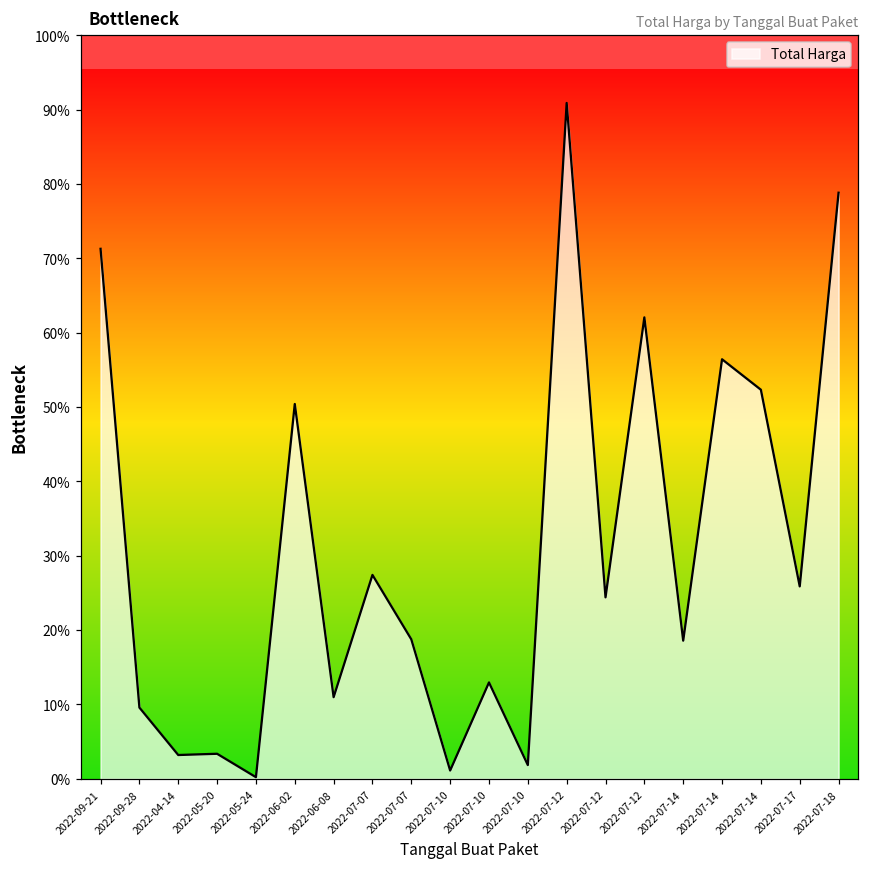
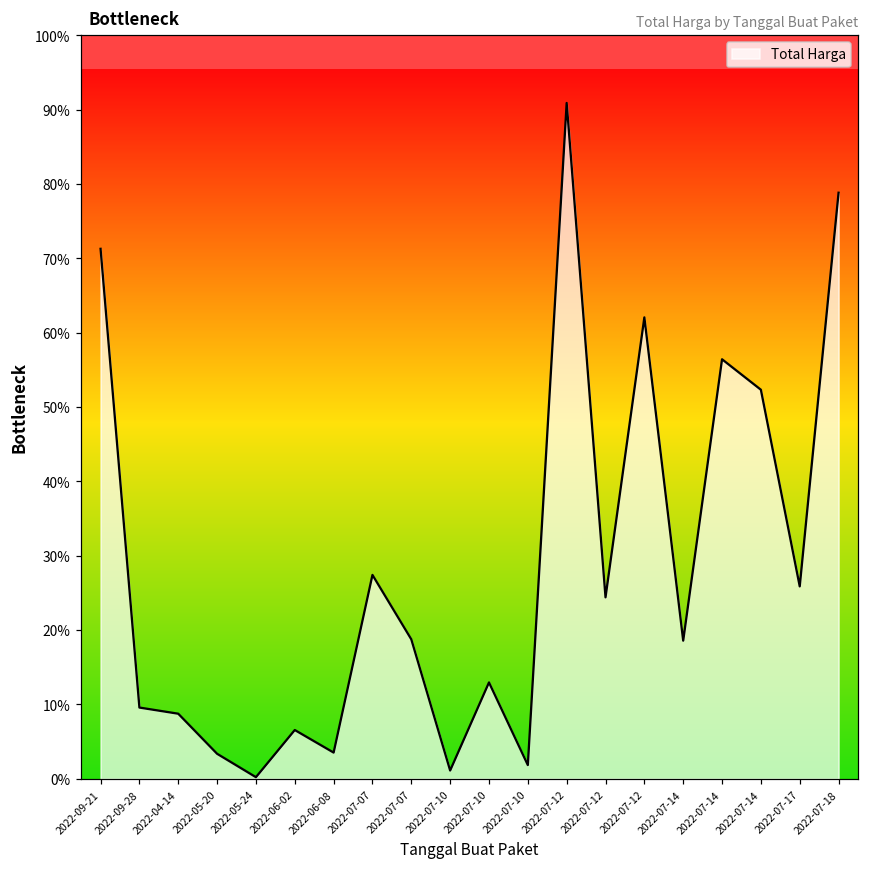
2022-04-14: 3% -> 9%
2022-06-02: 50% -> 7%
2022-06-08: 11% -> 4%
